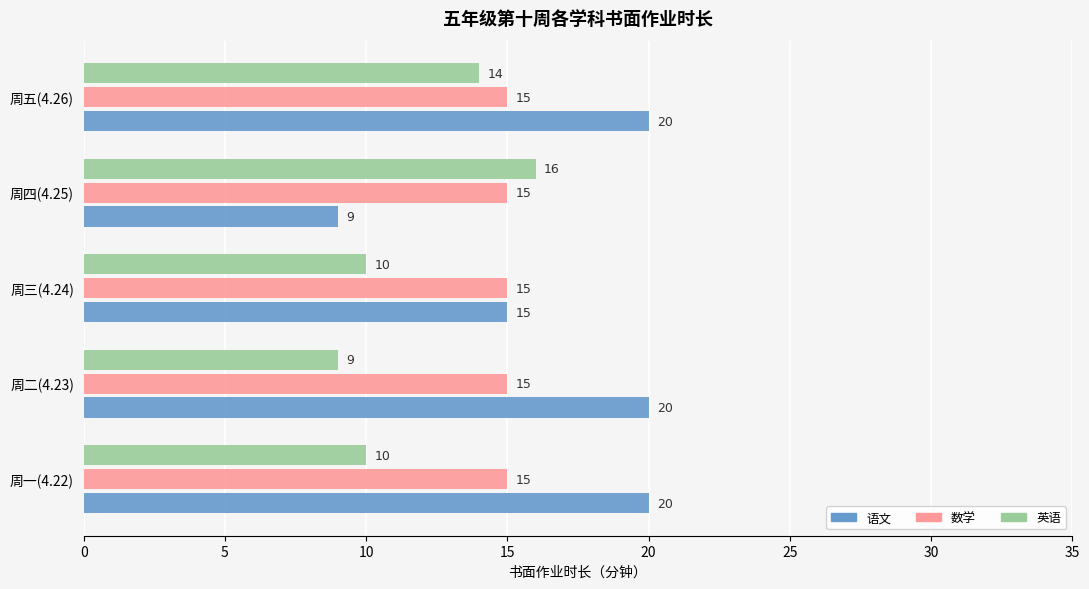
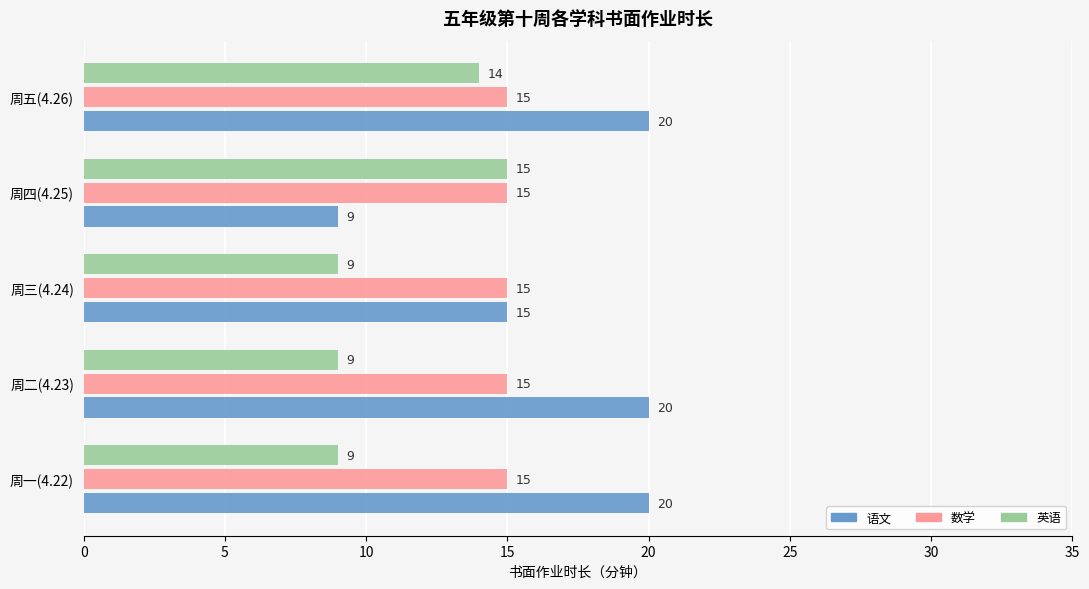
英语, 周四(4.25): 16 -> 15
英语, 周三(4.24): 10 -> 9
英语, 周一(4.22): 10 -> 9
